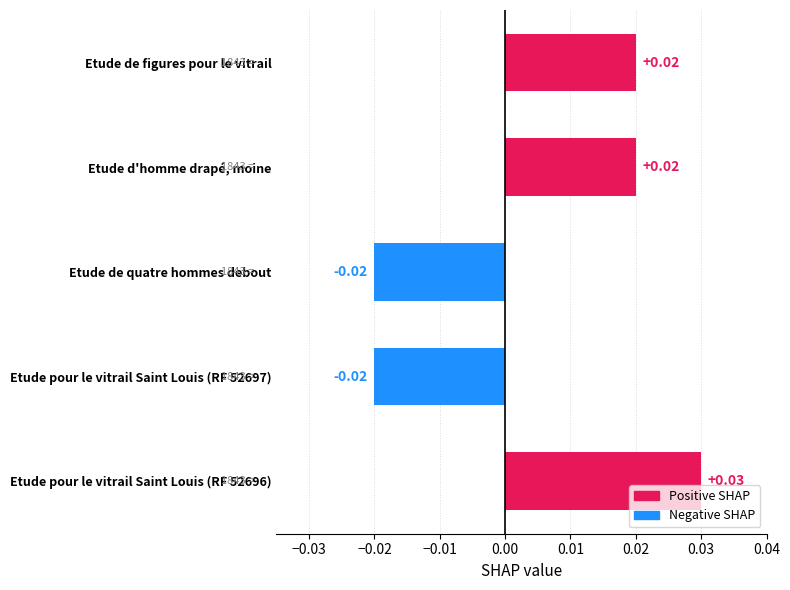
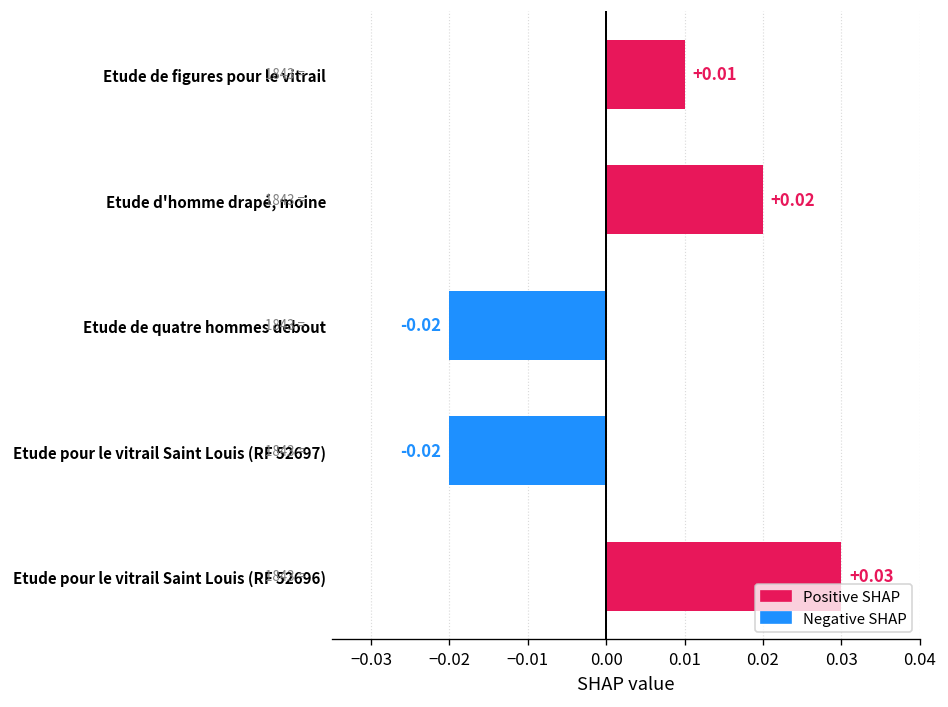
Etude de figures pour le vitrail: +0.02 -> +0.01
